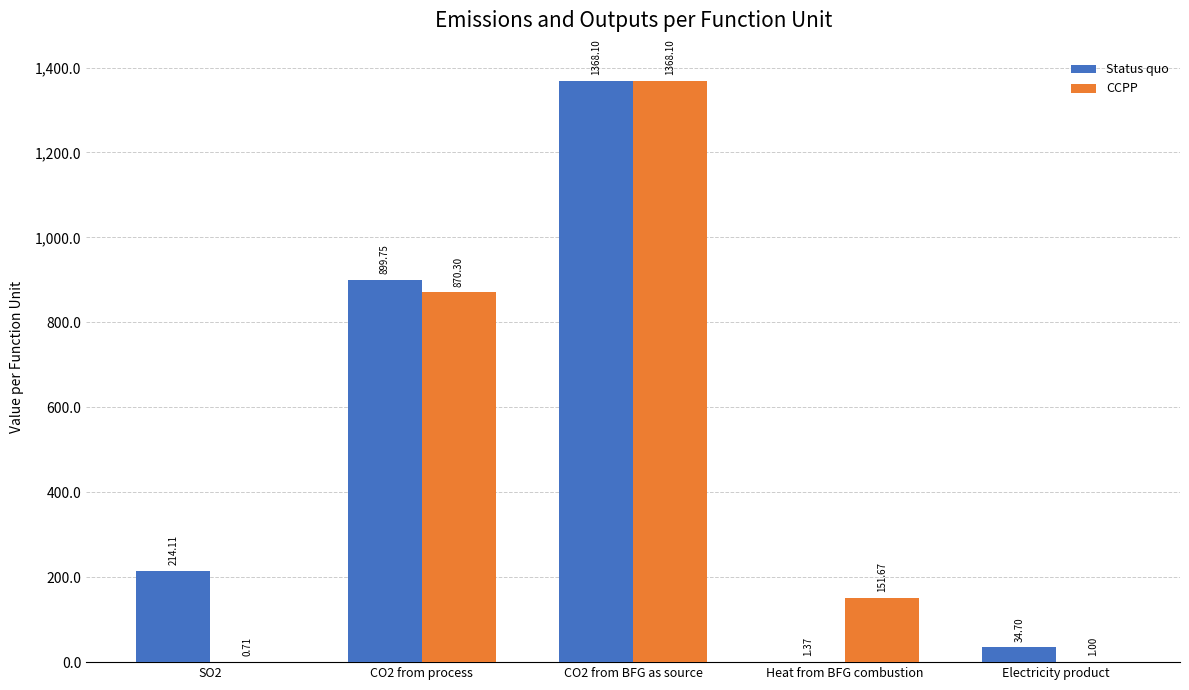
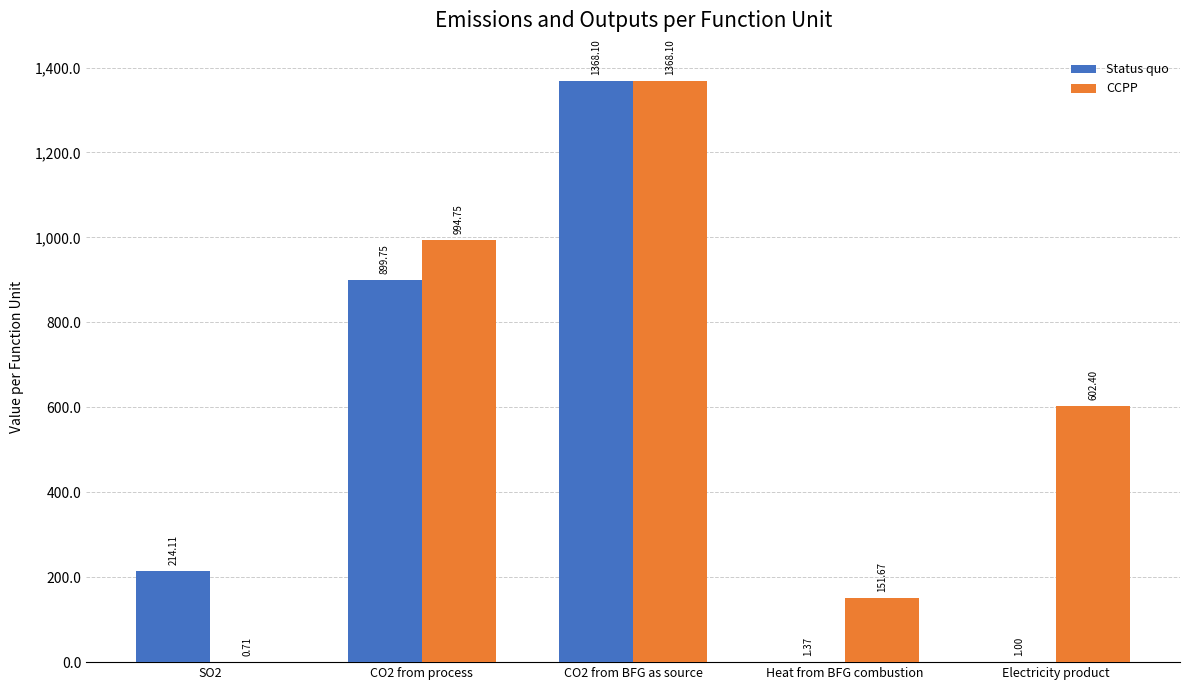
CCPP, CO2 from process: 870.30 -> 994.75
Status quo, Electricity product: 34.70 -> 1.00
CCPP, Electricity product: 1.00 -> 602.40
